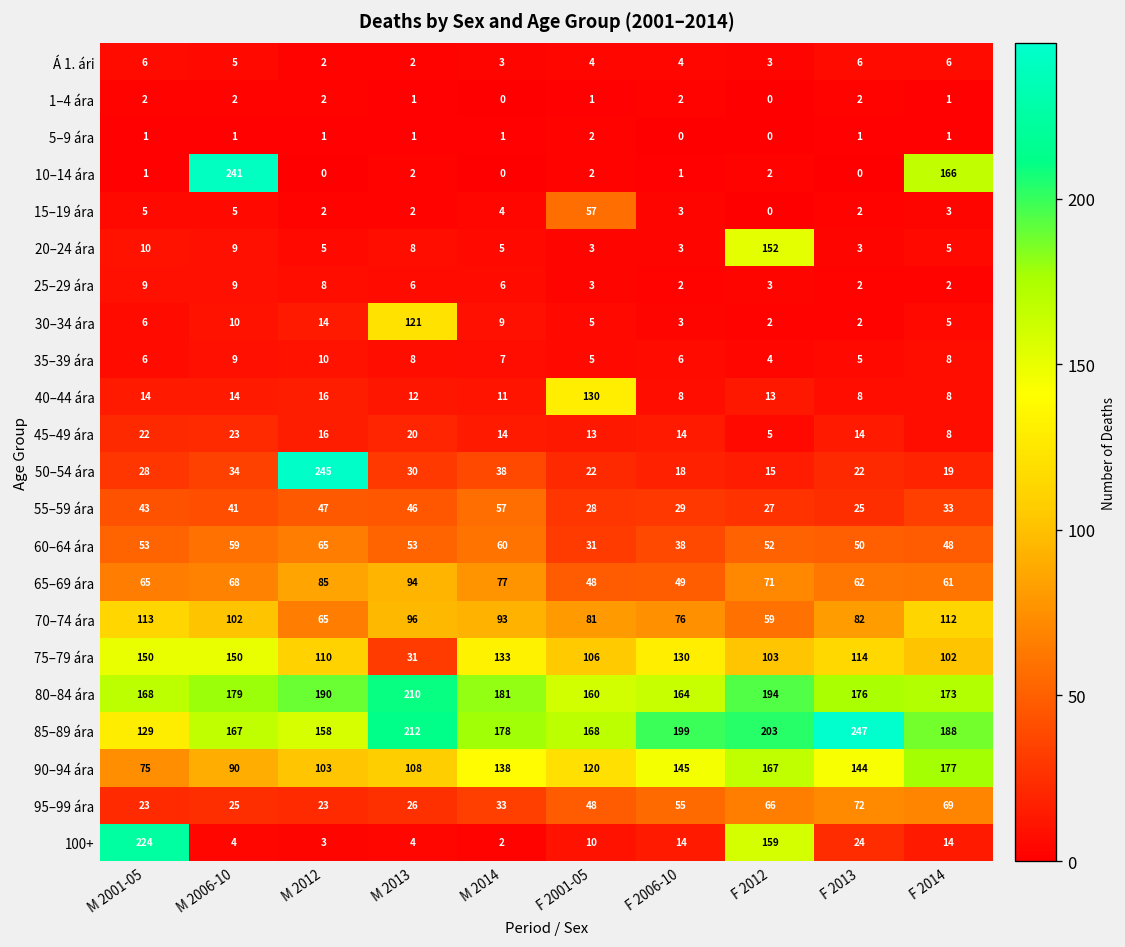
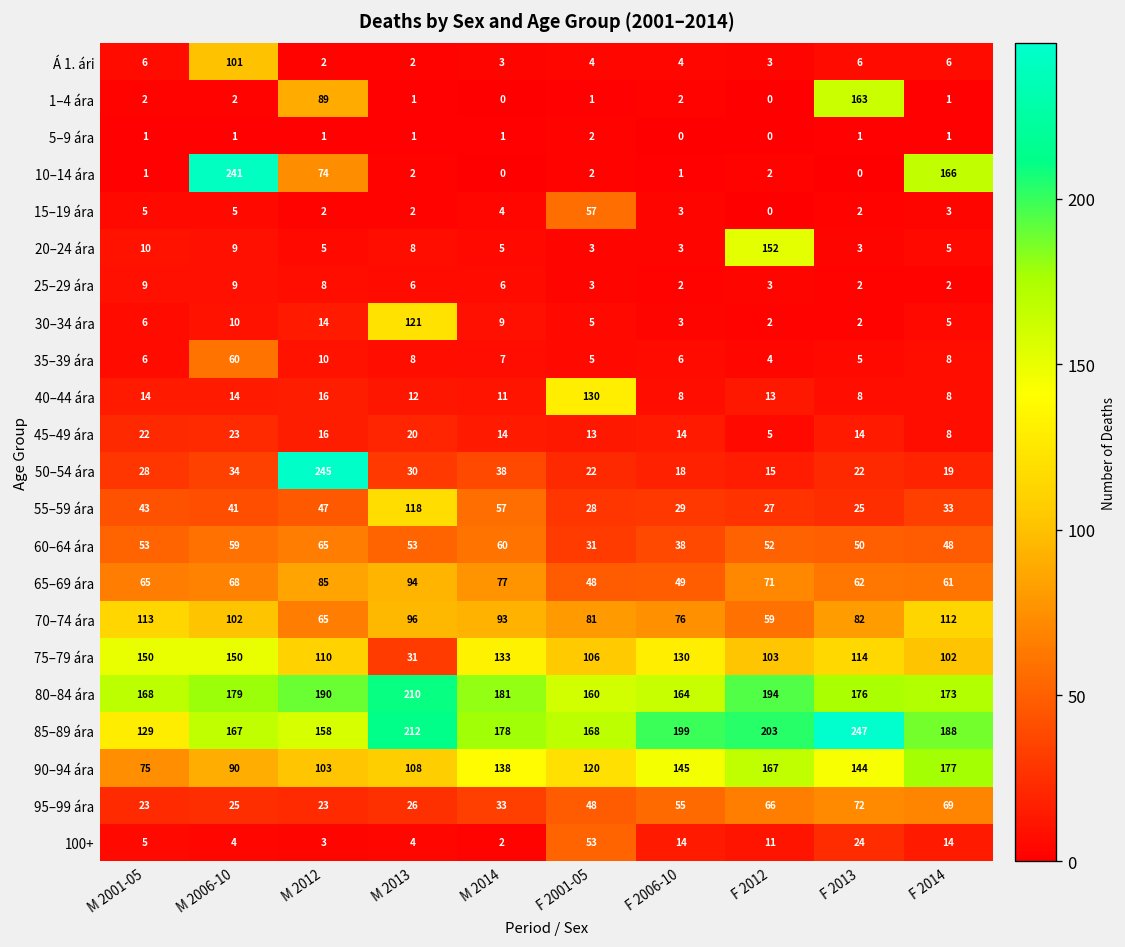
Á 1. ári, M 2006-10: 5 -> 101
1–4 ára, M 2012: 2 -> 89
1–4 ára, F 2013: 2 -> 163
10–14 ára, M 2012: 0 -> 74
35–39 ára, M 2006-10: 9 -> 60
55–59 ára, M 2013: 46 -> 118
100+, M 2001-05: 224 -> 5
100+, F 2001-05: 10 -> 53
100+, F 2012: 159 -> 11
